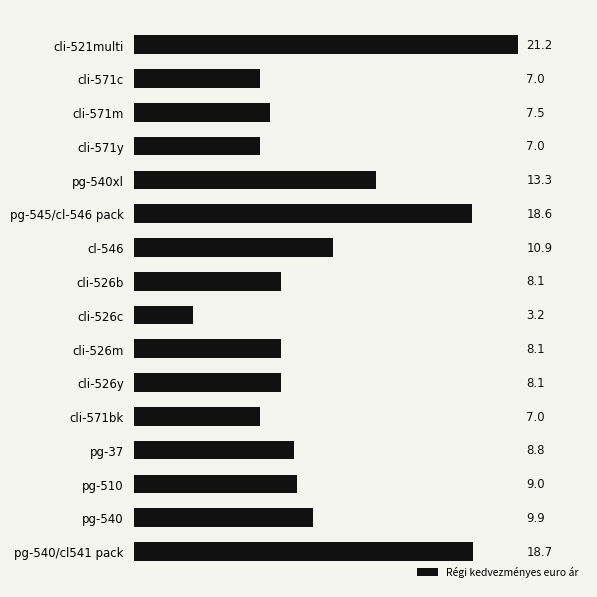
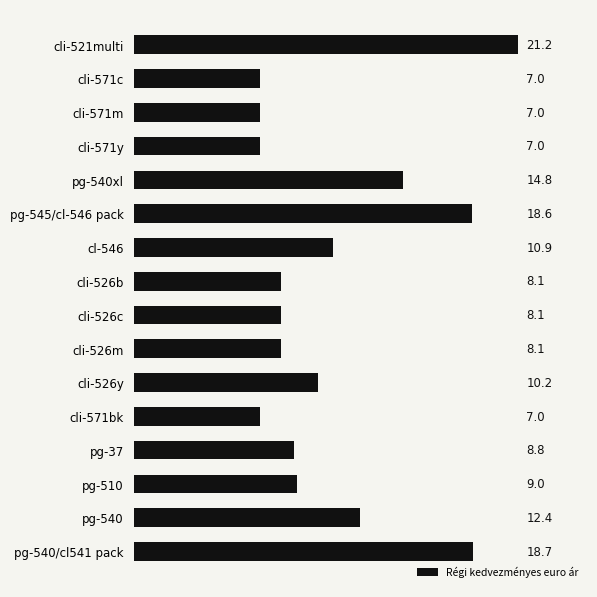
cli-571m: 7.5 -> 7.0
pg-540xl: 13.3 -> 14.8
cli-526c: 3.2 -> 8.1
cli-526y: 8.1 -> 10.2
pg-540: 9.9 -> 12.4
